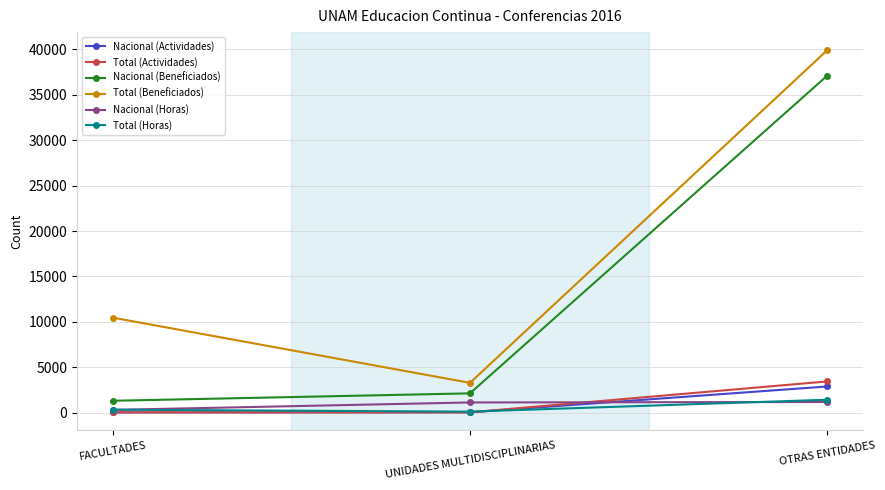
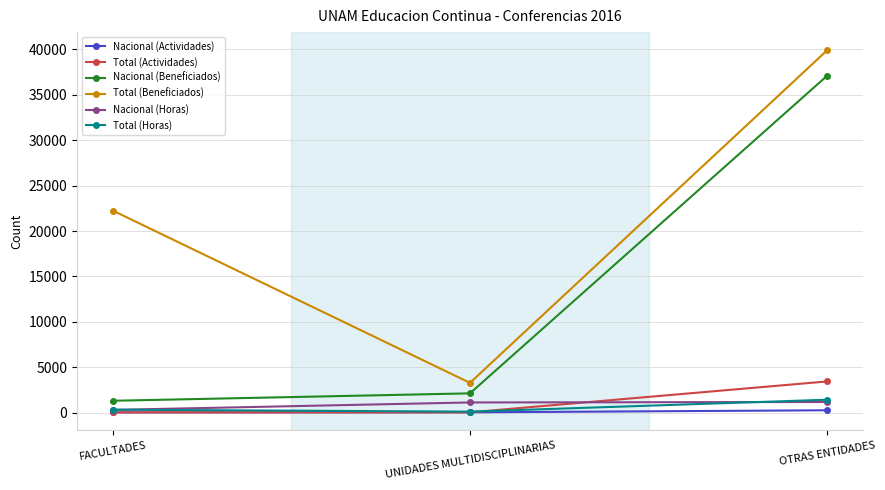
Total (Beneficiados), FACULTADES: 10000 -> 22000
Nacional (Actividades), OTRAS ENTIDADES: 3000 -> 0
